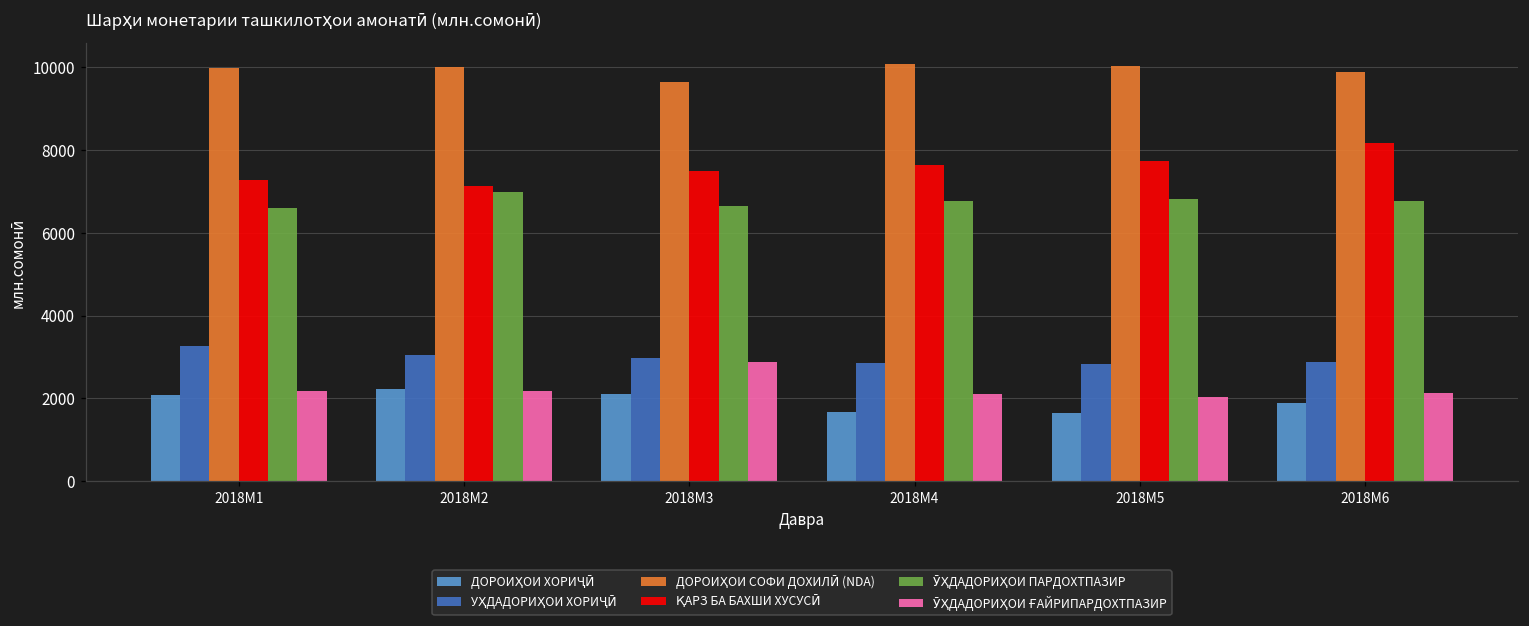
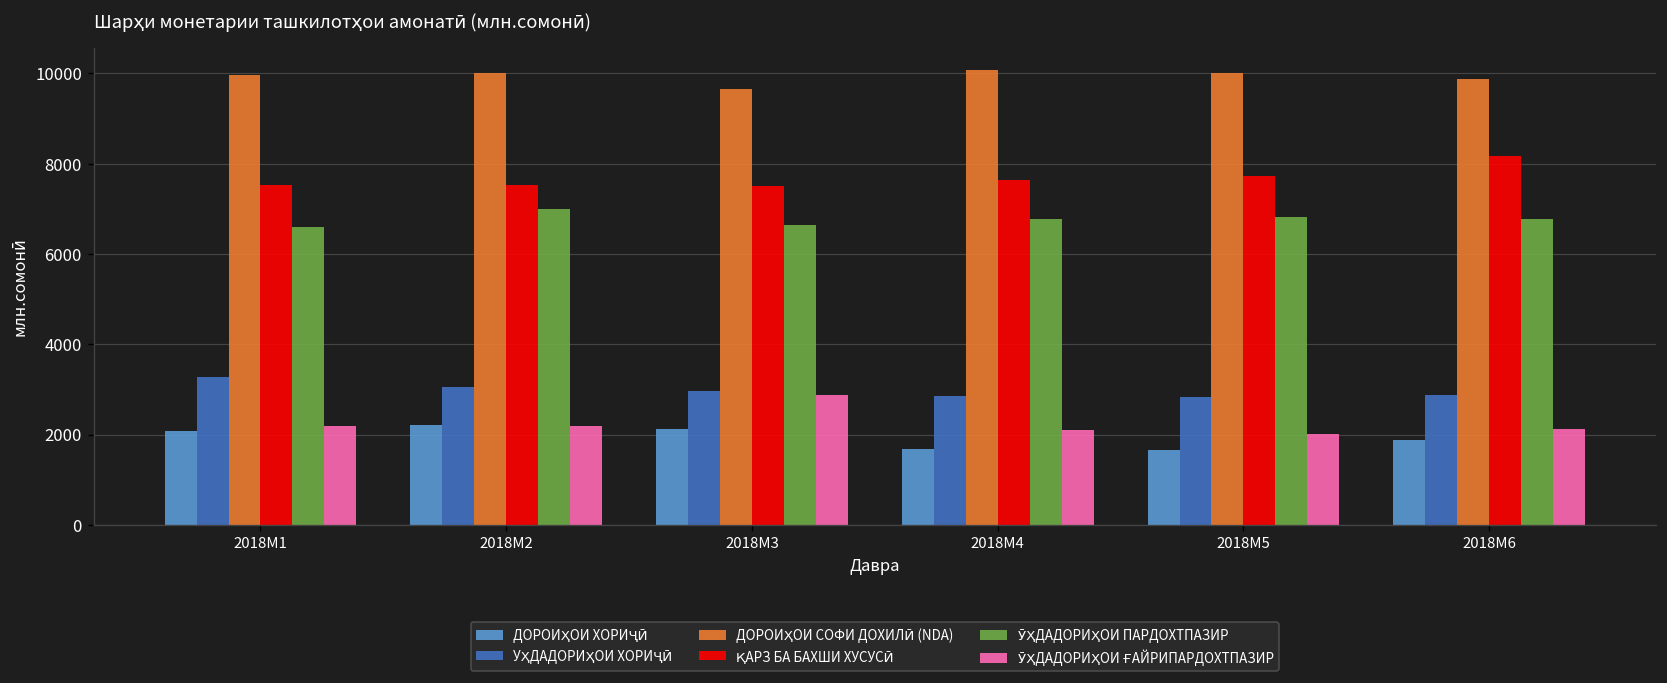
ҚАРЗ БА БАХШИ ХУСУСӢ, 2018M1: 7300 -> 7500
ҚАРЗ БА БАХШИ ХУСУСӢ, 2018M2: 7100 -> 7500
